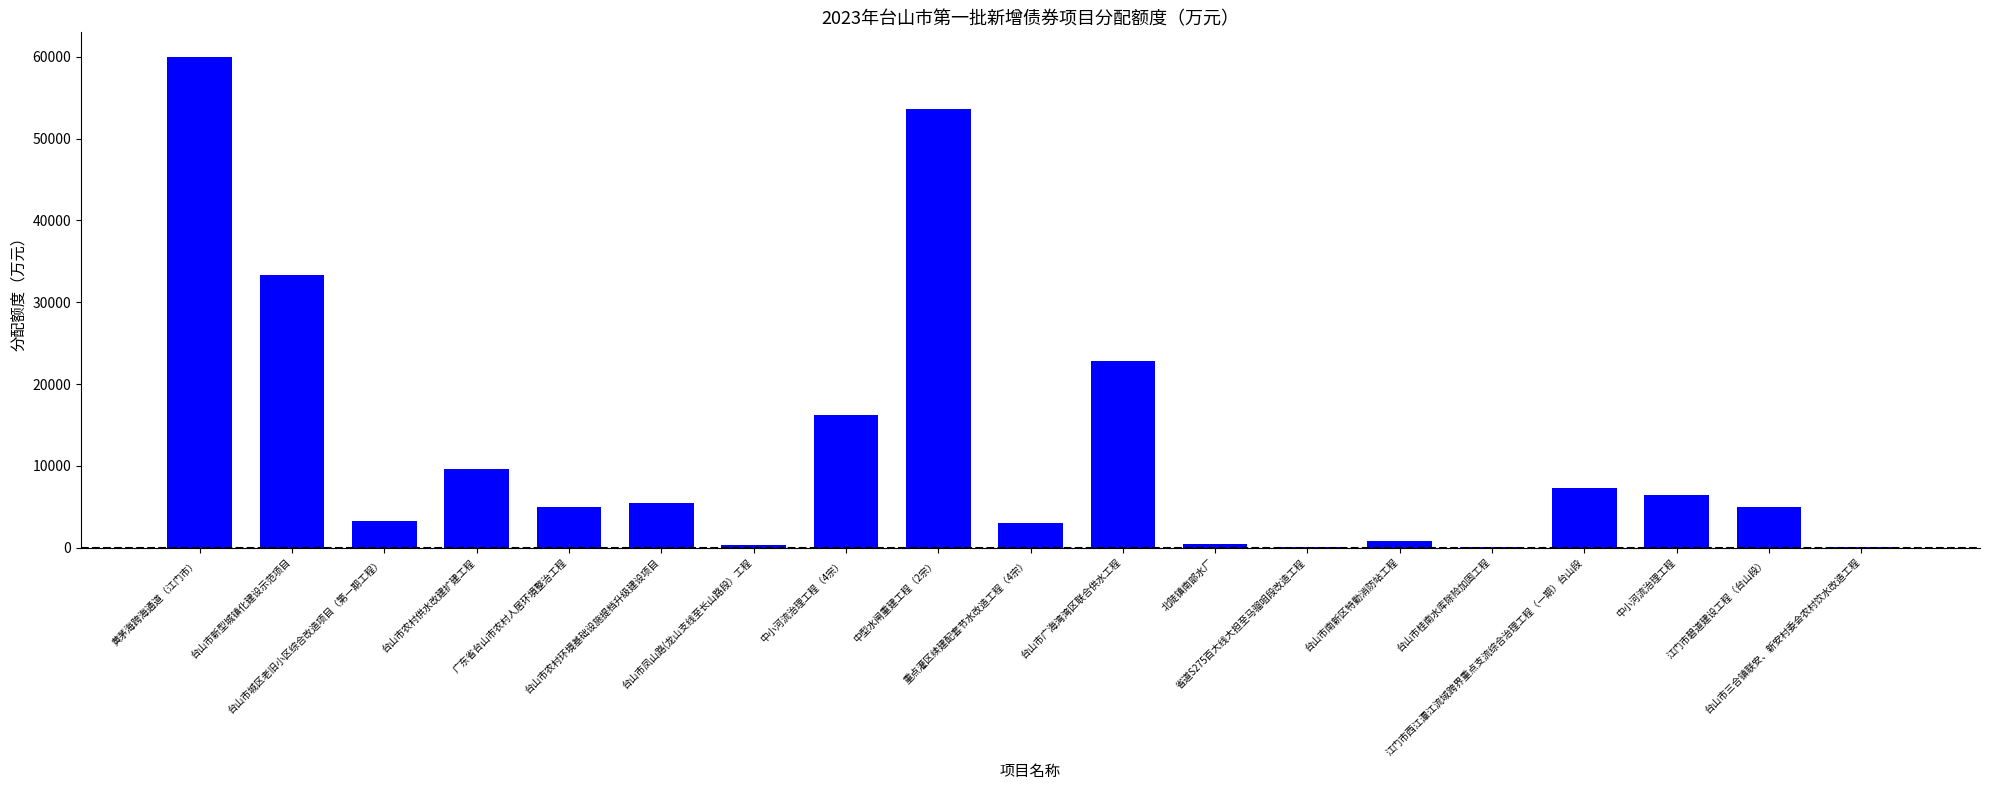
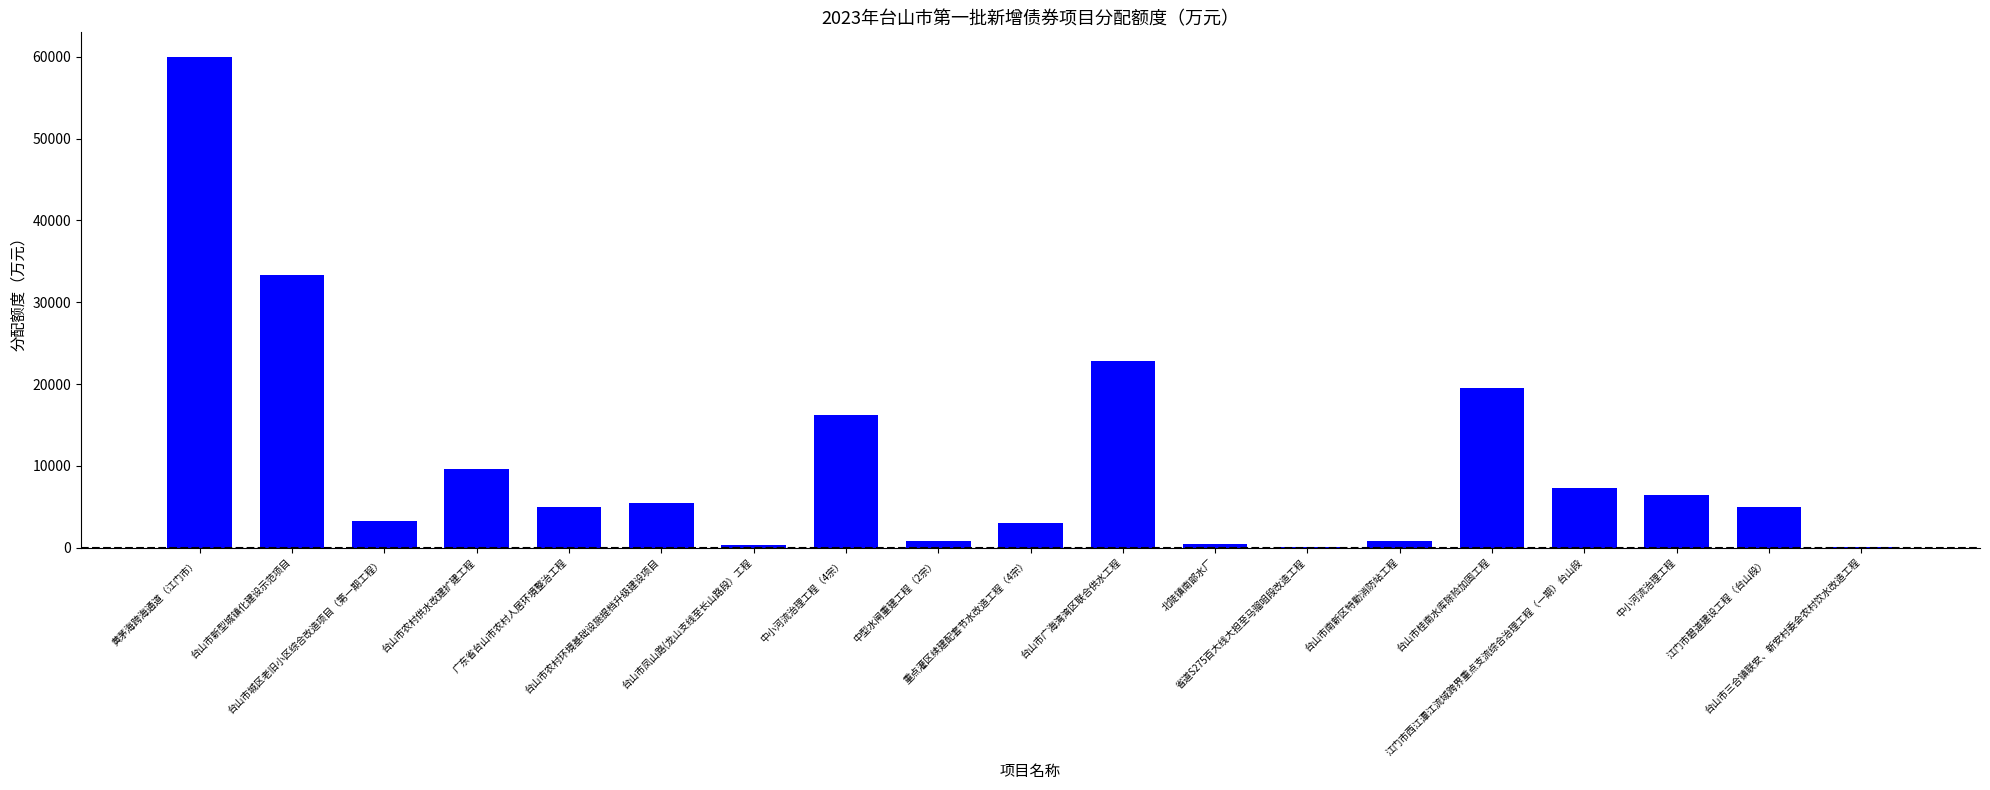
中型水闸重建工程（2宗）: 54000 -> 1000
台山市桂南水库除险加固工程: 0 -> 20000
